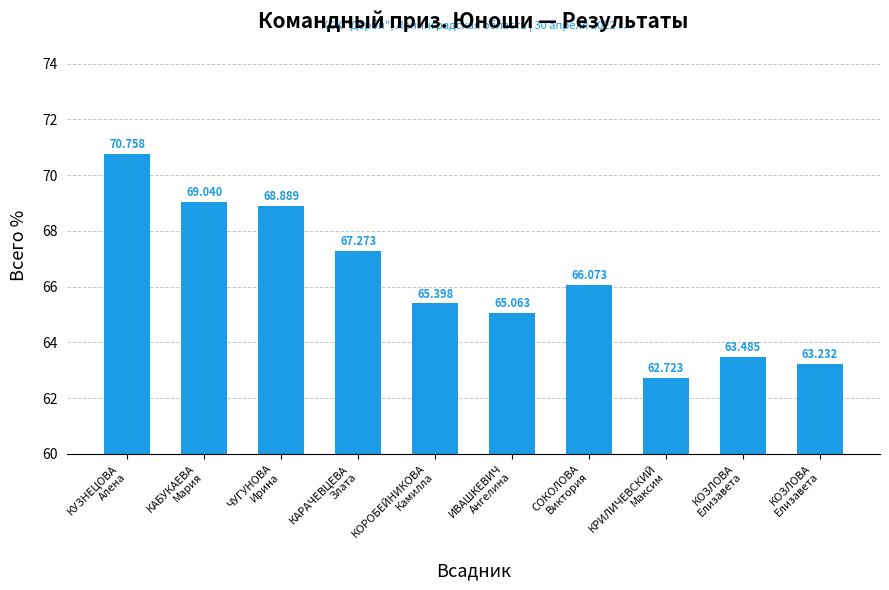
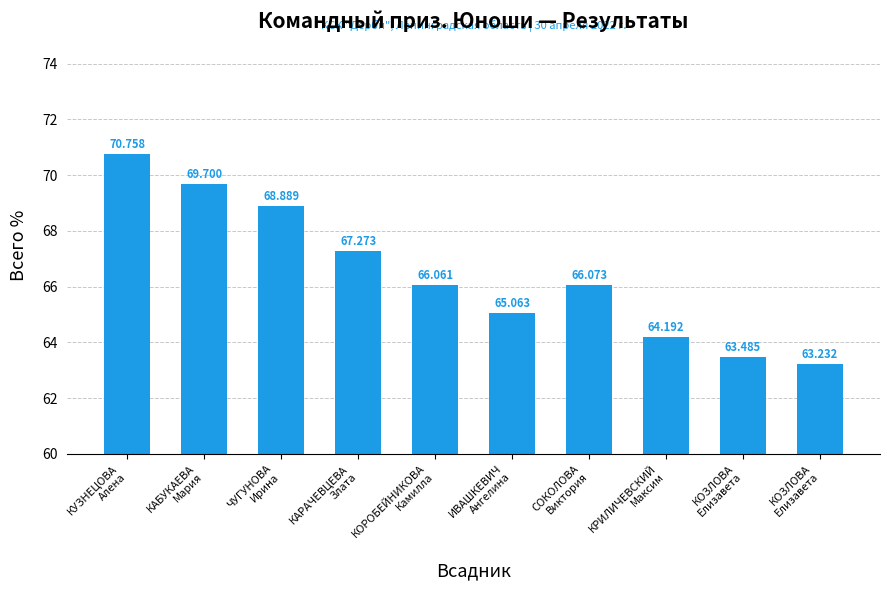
КАБУКАЕВА Мария: 69.040 -> 69.700
КОРОБЕЙНИКОВА Камилла: 65.398 -> 66.061
КРИЛИЧЕВСКИЙ Максим: 62.723 -> 64.192
